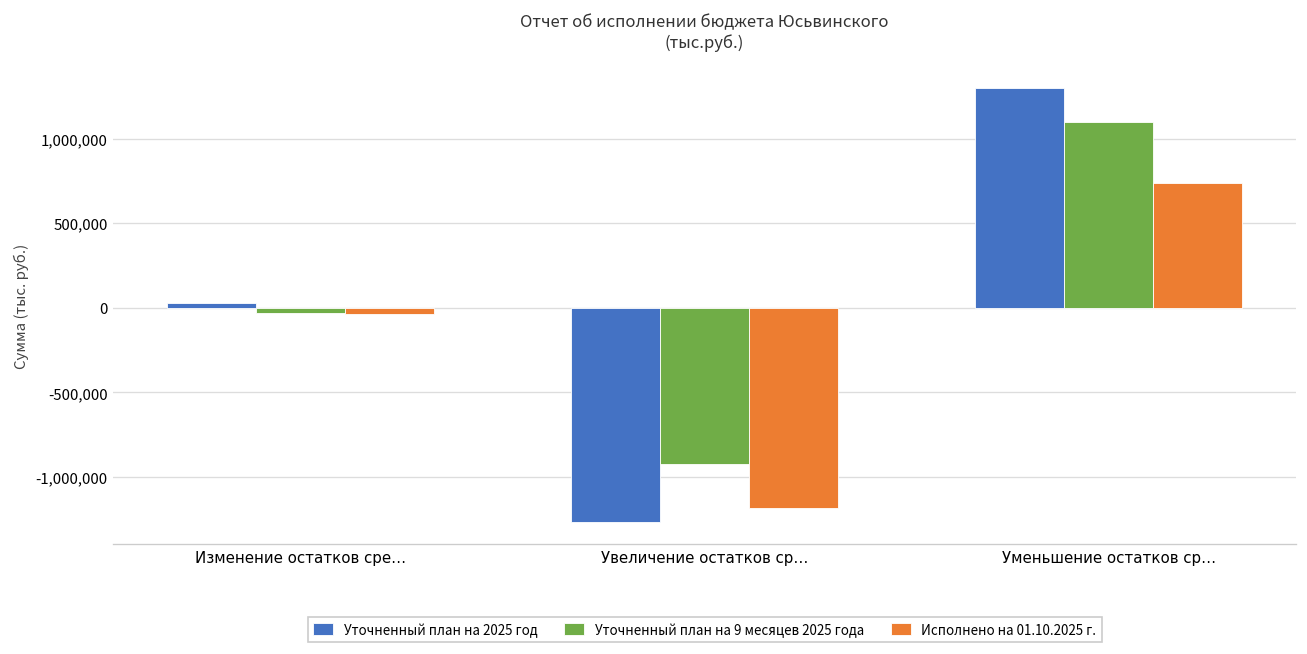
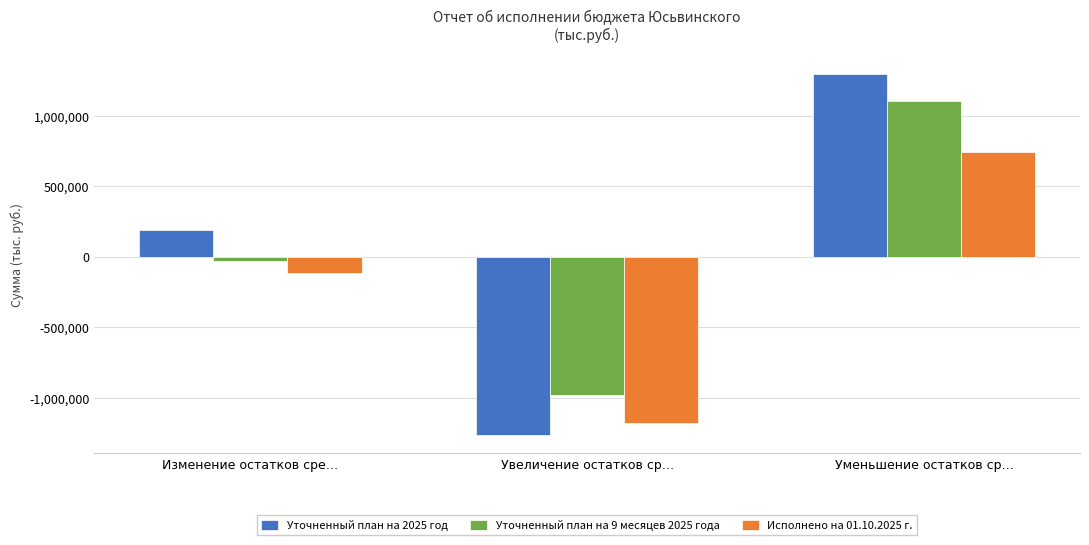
Уточненный план на 2025 год, Изменение остатков сре…: 30,000 -> 190,000
Исполнено на 01.10.2025 г., Изменение остатков сре…: -40,000 -> -120,000
Уточненный план на 9 месяцев 2025 года, Увеличение остатков ср…: -920,000 -> -980,000
